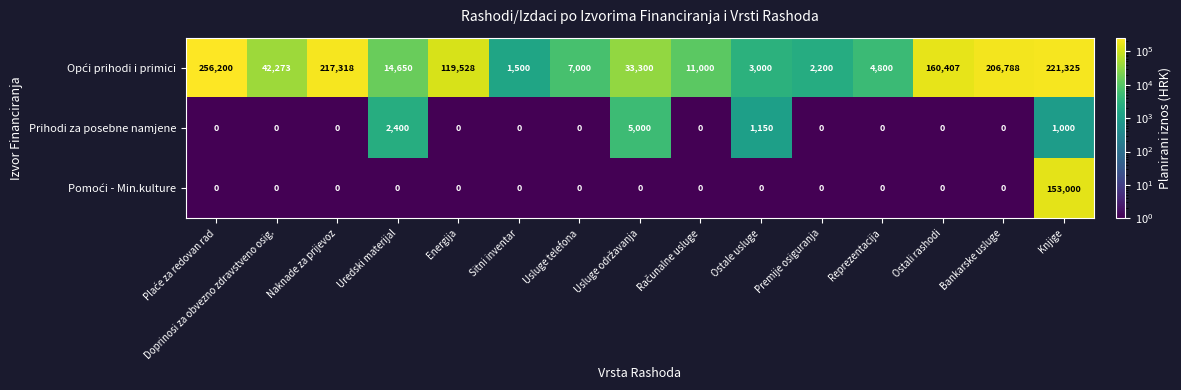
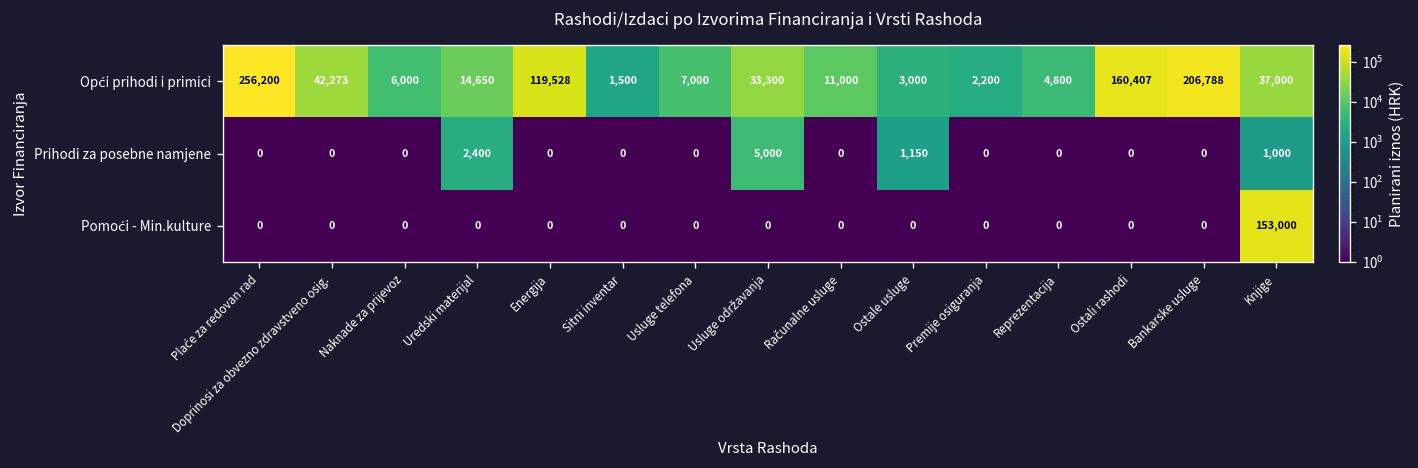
Opći prihodi i primici, Naknade za prijevoz: 217,318 -> 6,000
Opći prihodi i primici, Knjige: 221,325 -> 37,000
